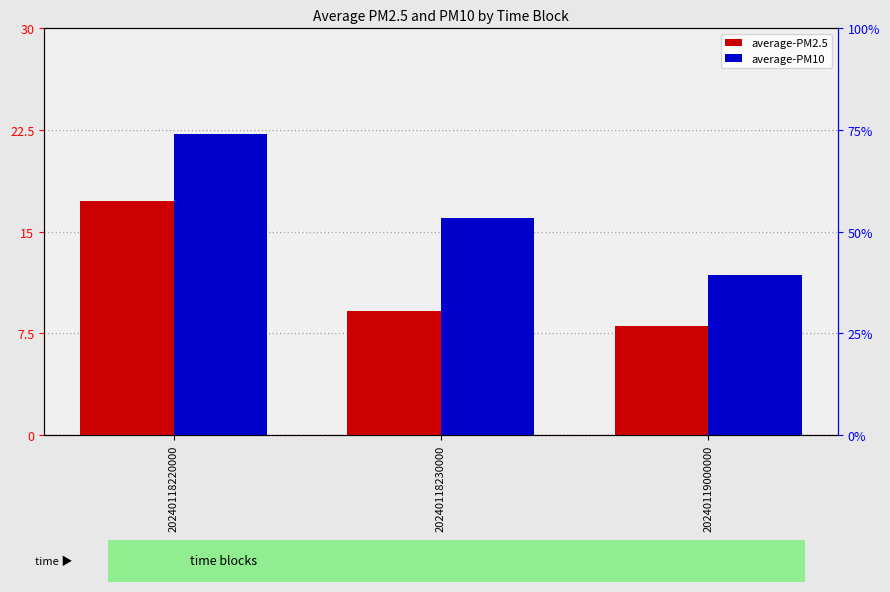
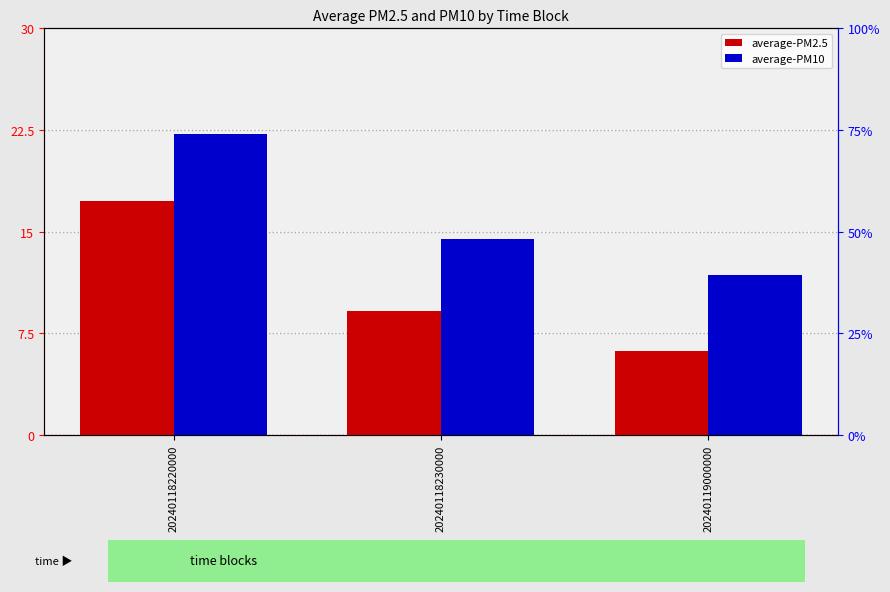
average-PM10, 20240118230000: 16.0 -> 14.4
average-PM2.5, 20240119000000: 8.0 -> 6.2
